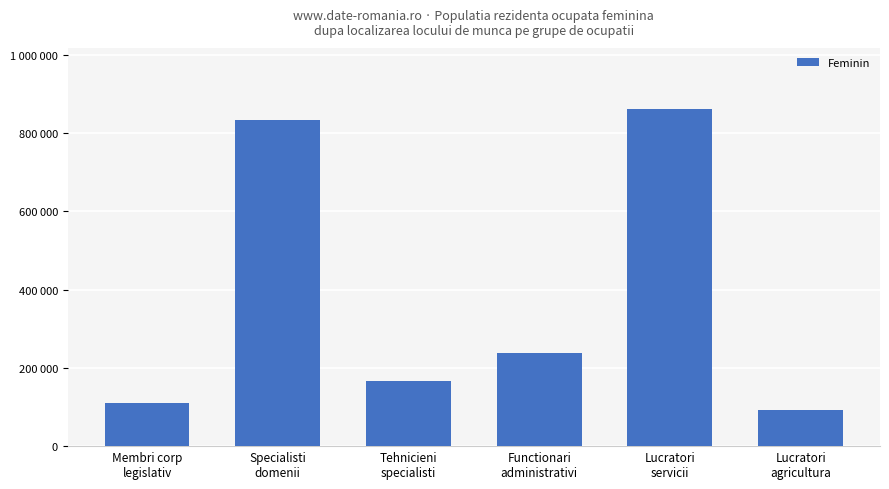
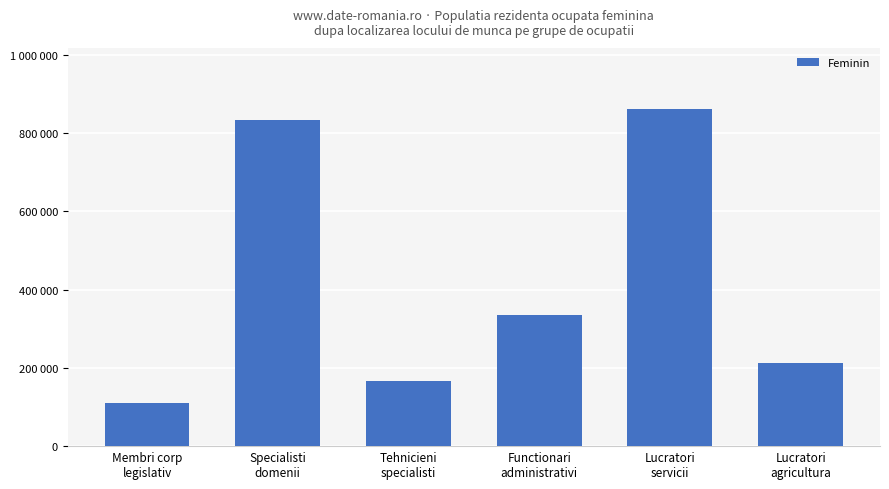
Functionari administrativi: 240000 -> 330000
Lucratori agricultura: 90000 -> 210000
